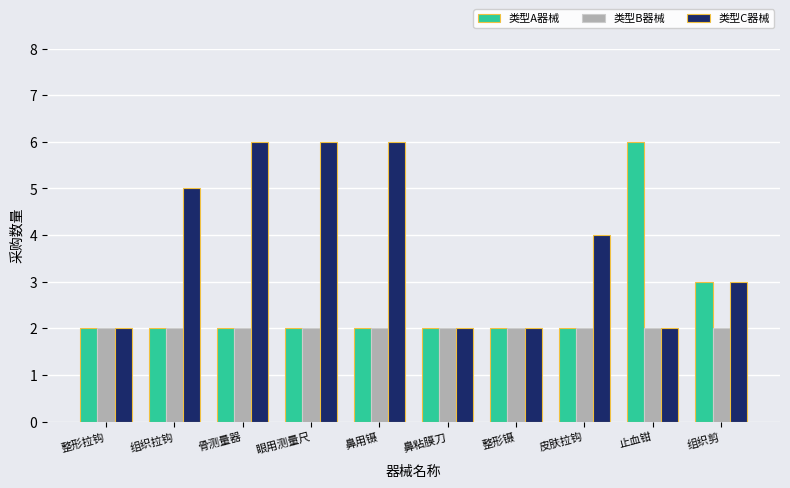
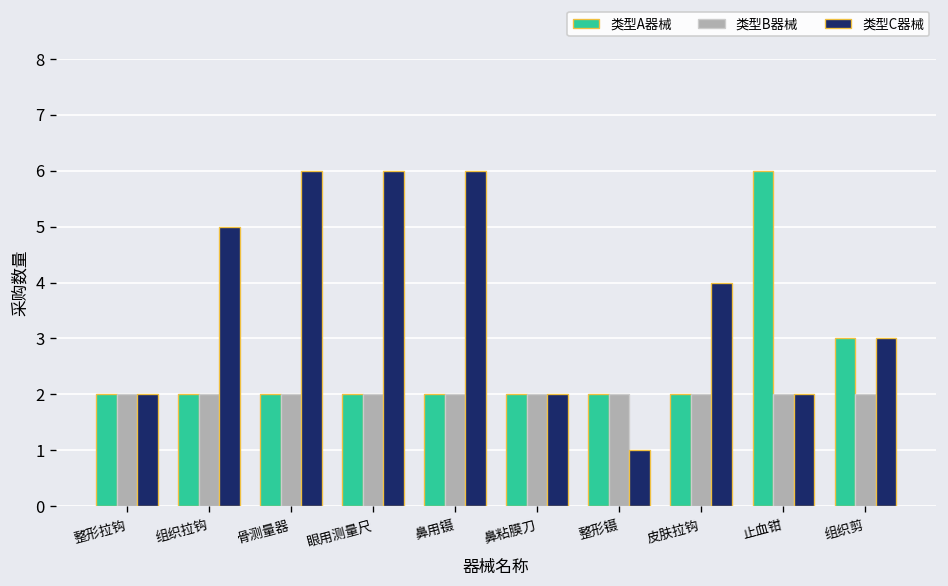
类型C器械, 整形镊: 2 -> 1
